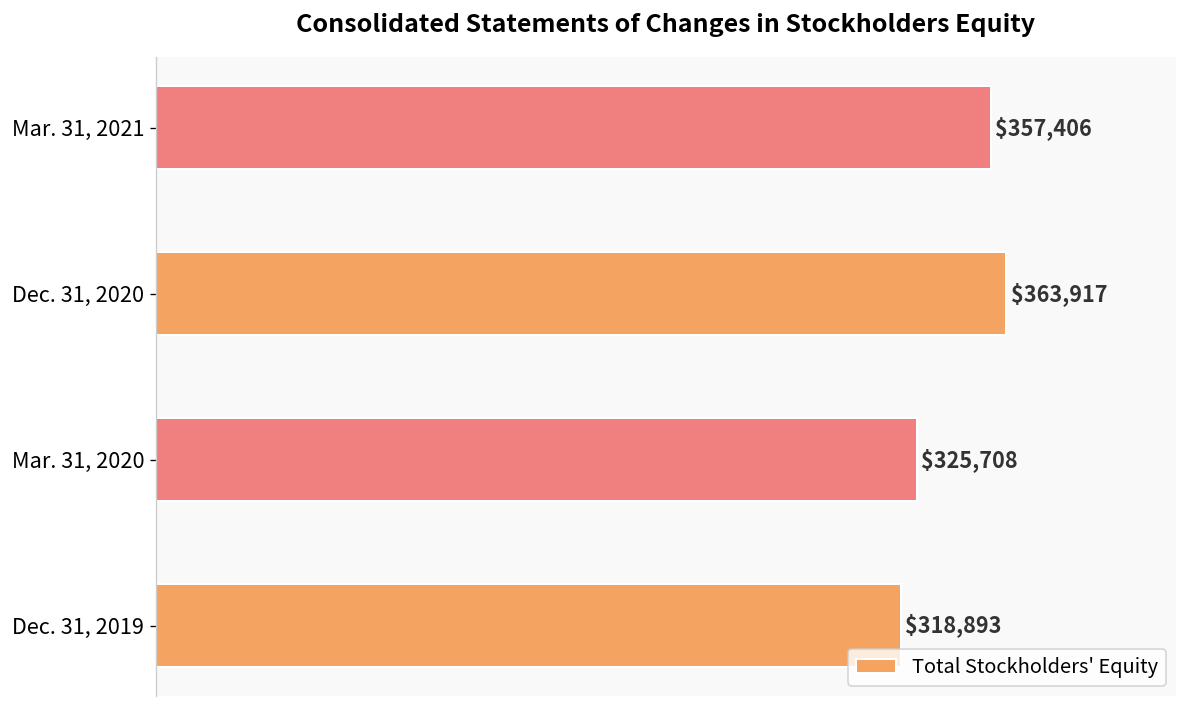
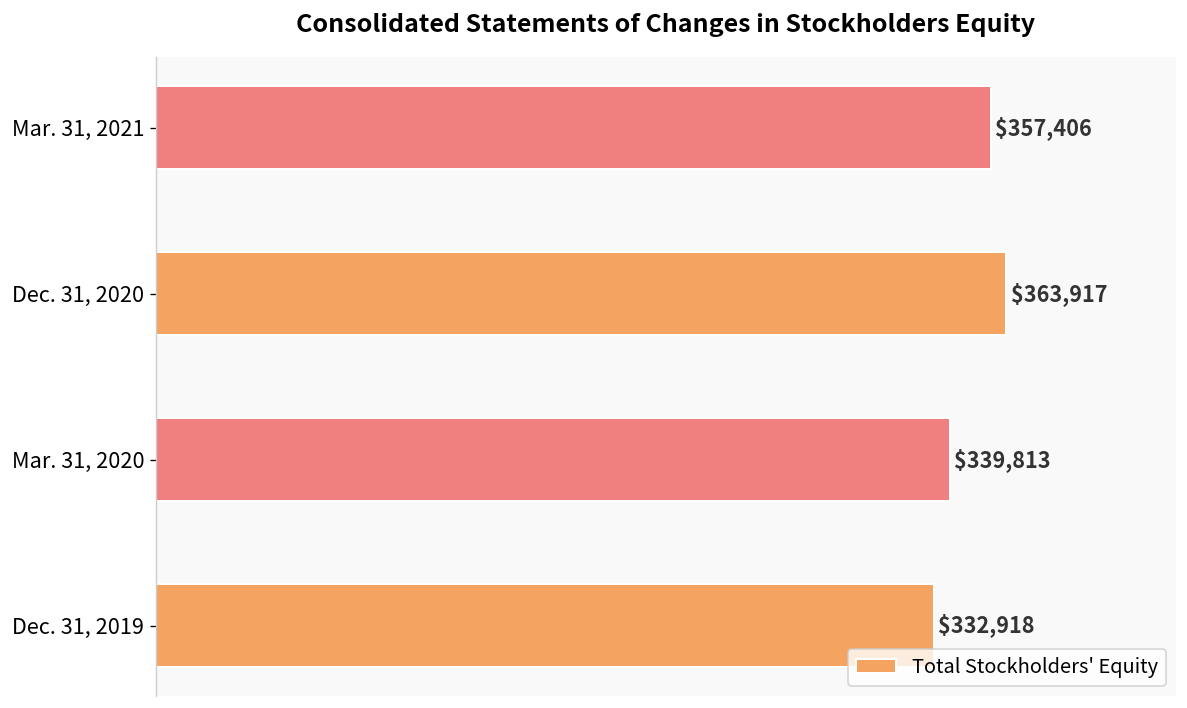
Mar. 31, 2020: $325,708 -> $339,813
Dec. 31, 2019: $318,893 -> $332,918
